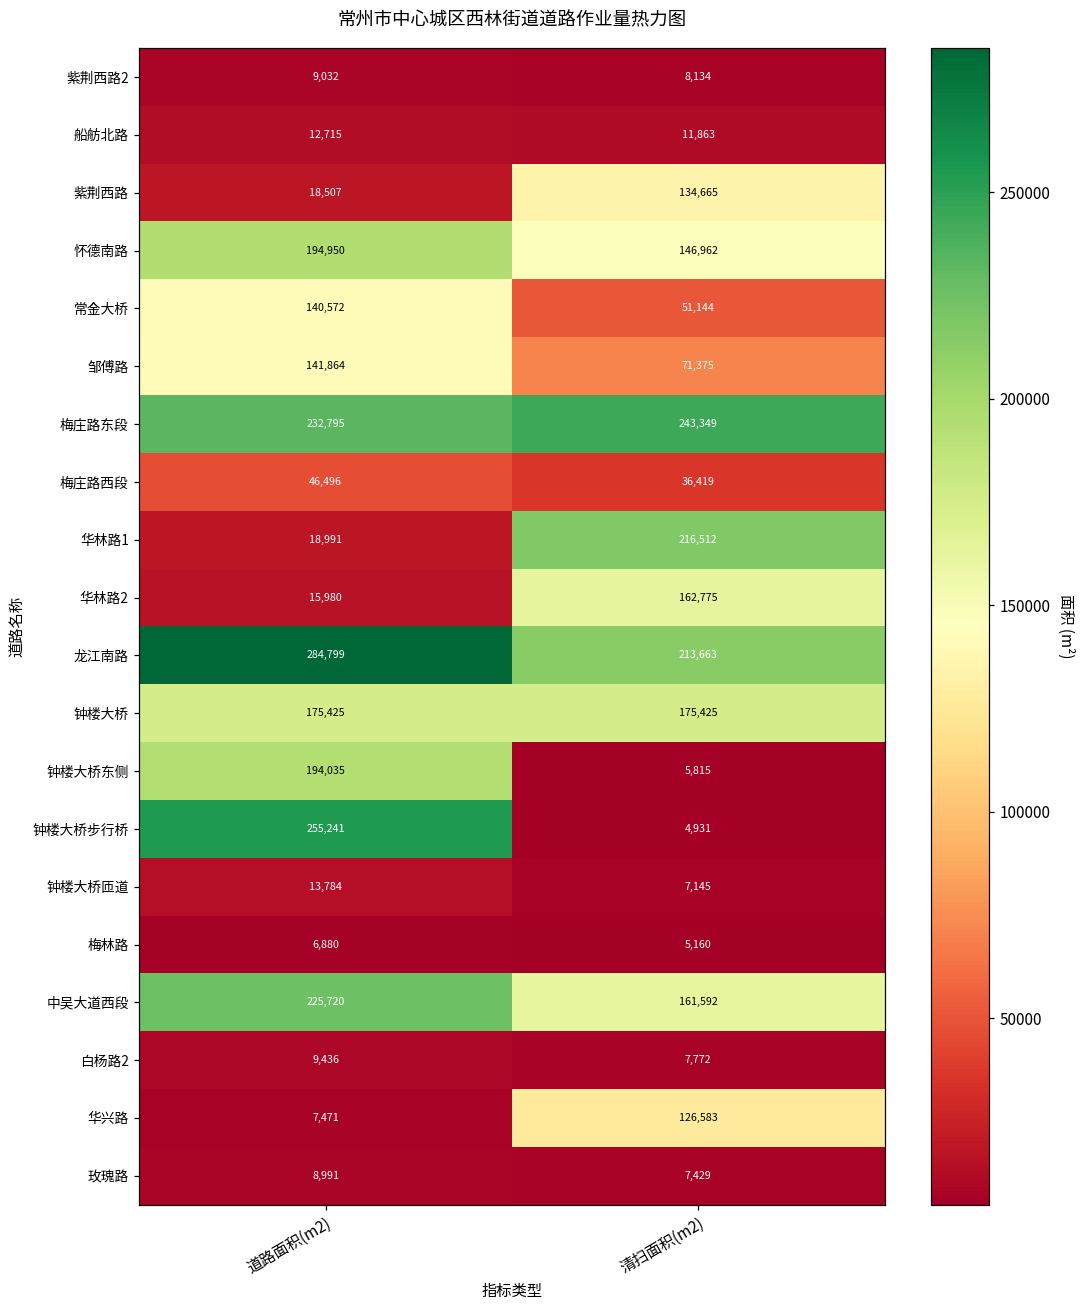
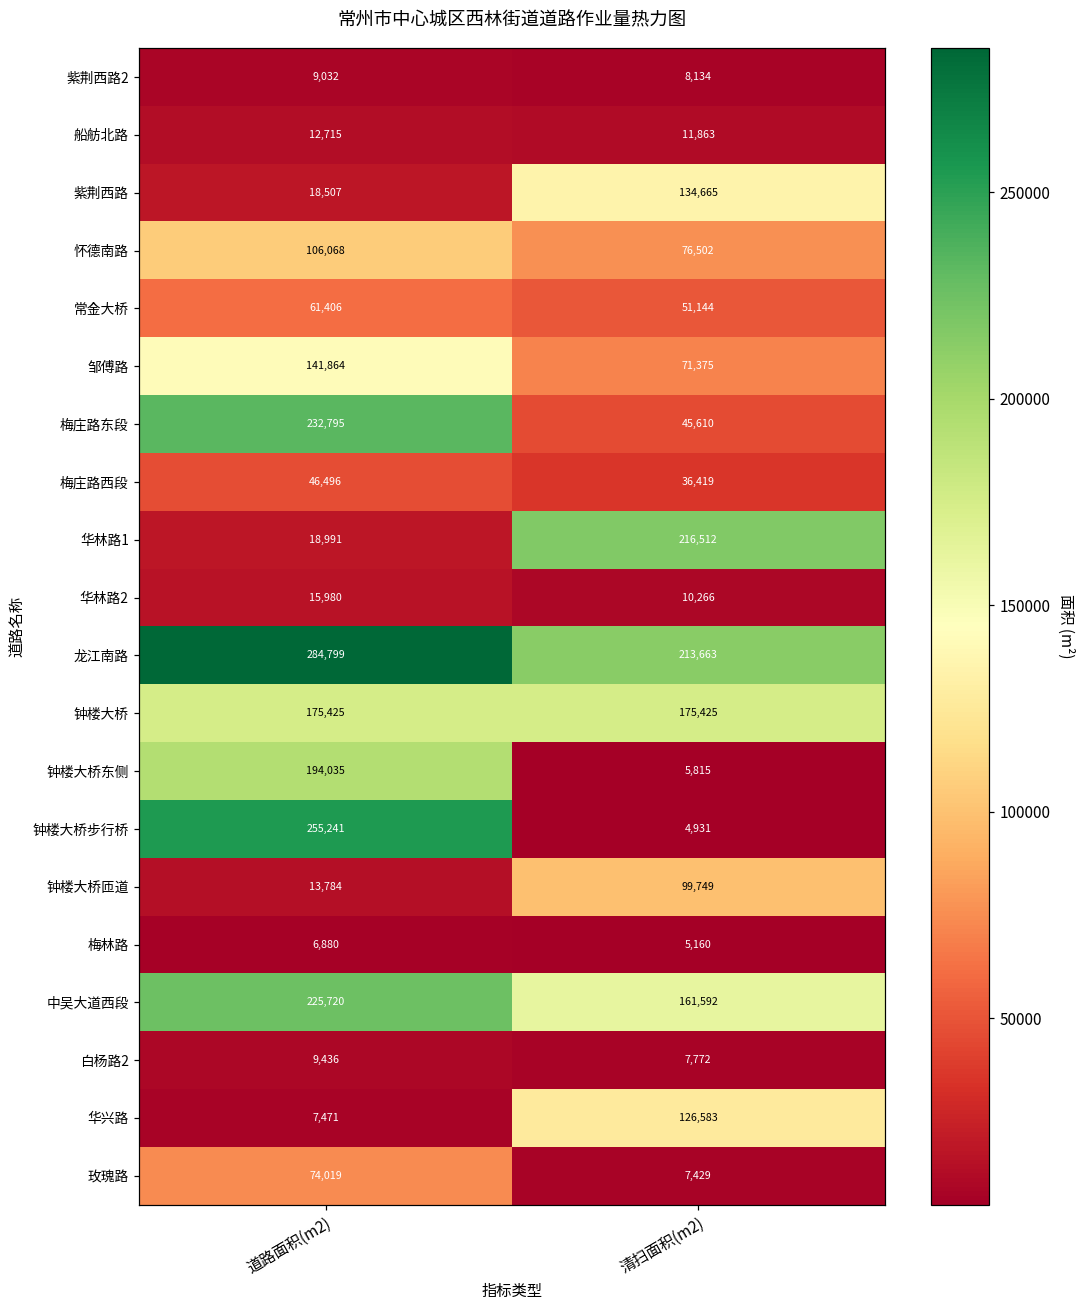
怀德南路, 道路面积(m2): 194,950 -> 106,068
怀德南路, 清扫面积(m2): 146,962 -> 76,502
常金大桥, 道路面积(m2): 140,572 -> 61,406
梅庄路东段, 清扫面积(m2): 243,349 -> 45,610
华林路2, 清扫面积(m2): 162,775 -> 10,266
钟楼大桥匝道, 清扫面积(m2): 7,145 -> 99,749
玫瑰路, 道路面积(m2): 8,991 -> 74,019
